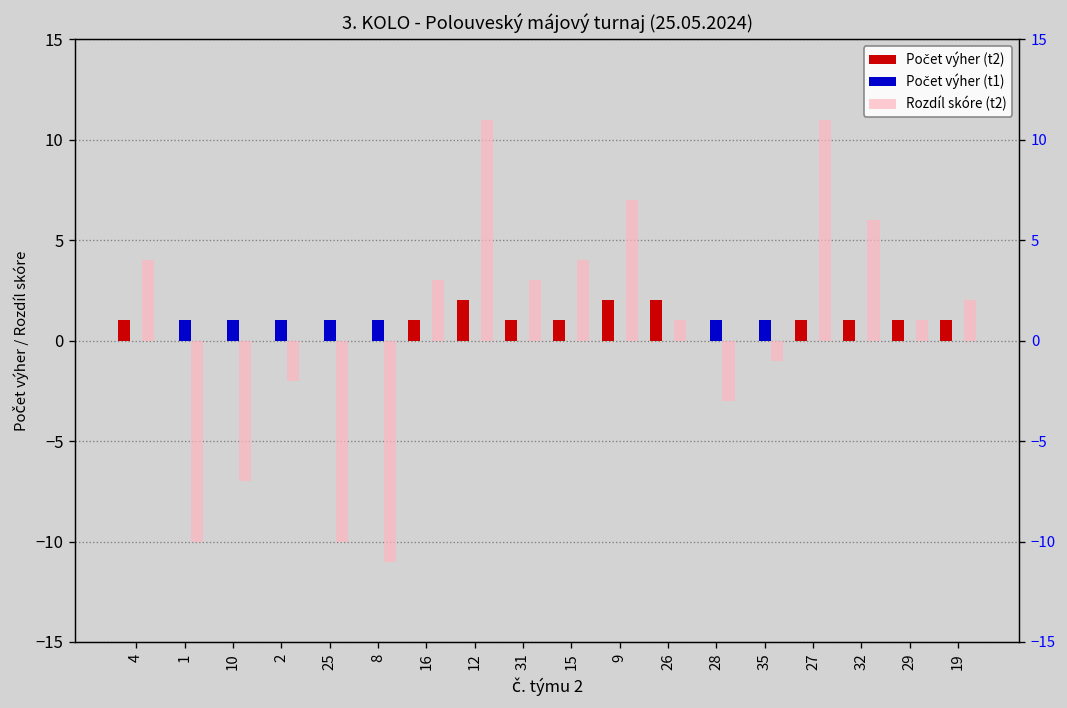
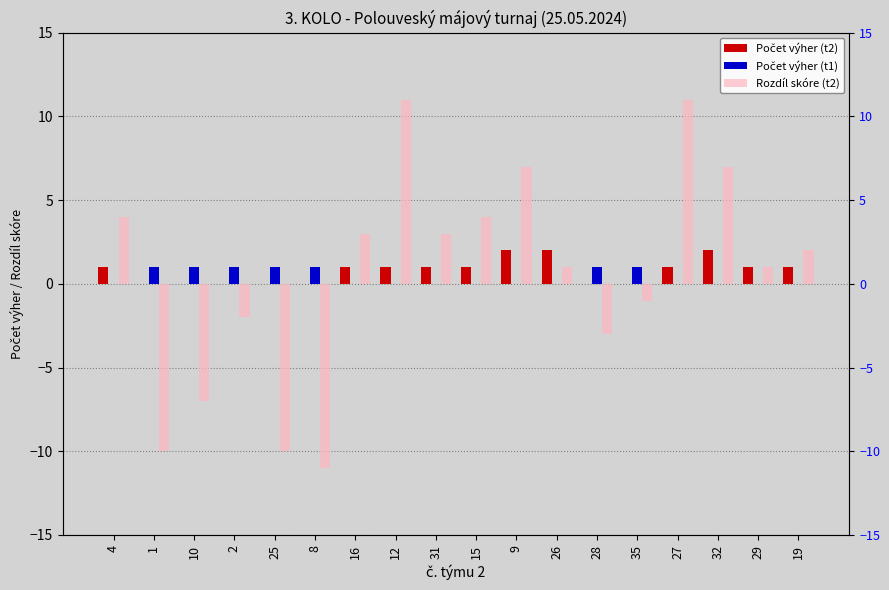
Počet výher (t2), 12: 2 -> 1
Počet výher (t2), 32: 1 -> 2
Rozdíl skóre (t2), 32: 6 -> 7
